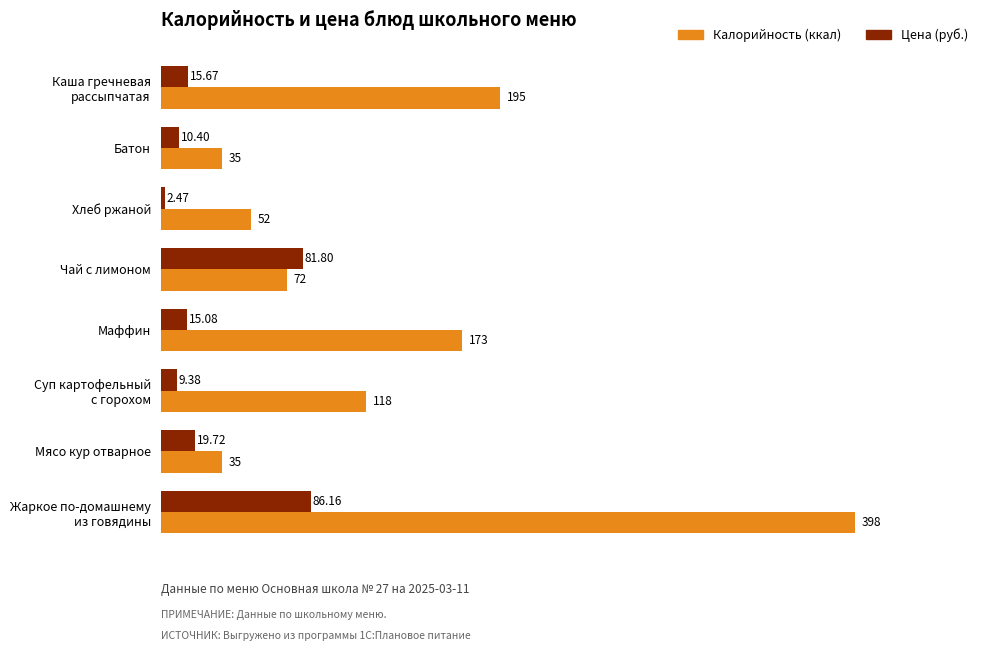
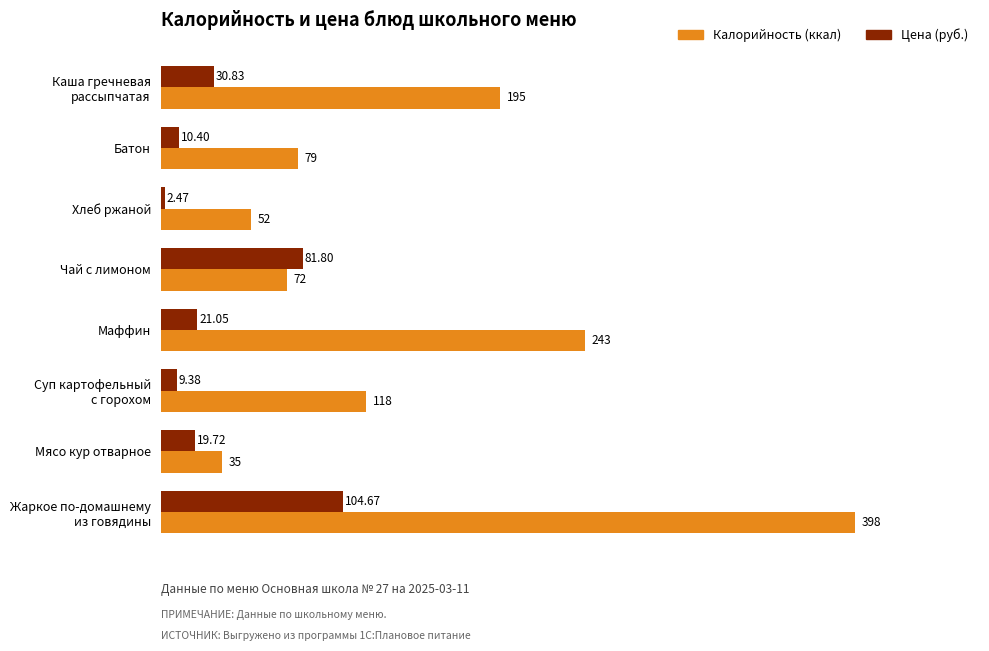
Цена (руб.), Каша гречневая рассыпчатая: 15.67 -> 30.83
Калорийность (ккал), Батон: 35 -> 79
Цена (руб.), Маффин: 15.08 -> 21.05
Калорийность (ккал), Маффин: 173 -> 243
Цена (руб.), Жаркое по-домашнему из говядины: 86.16 -> 104.67
